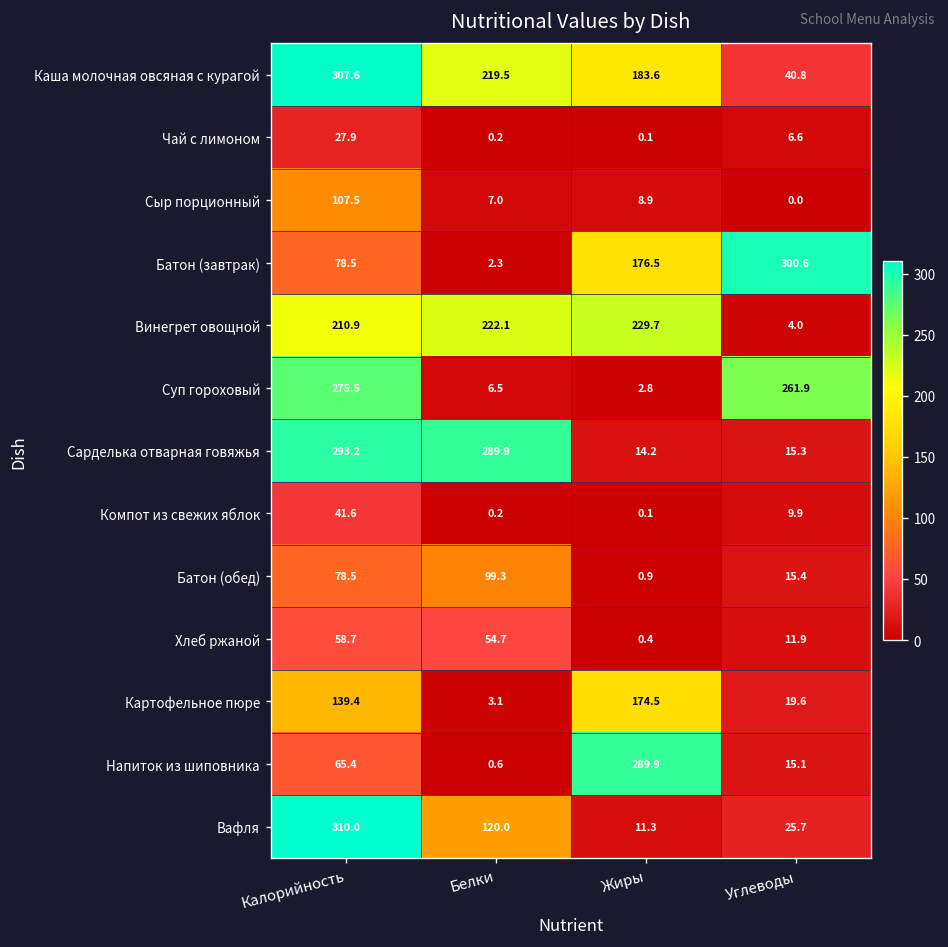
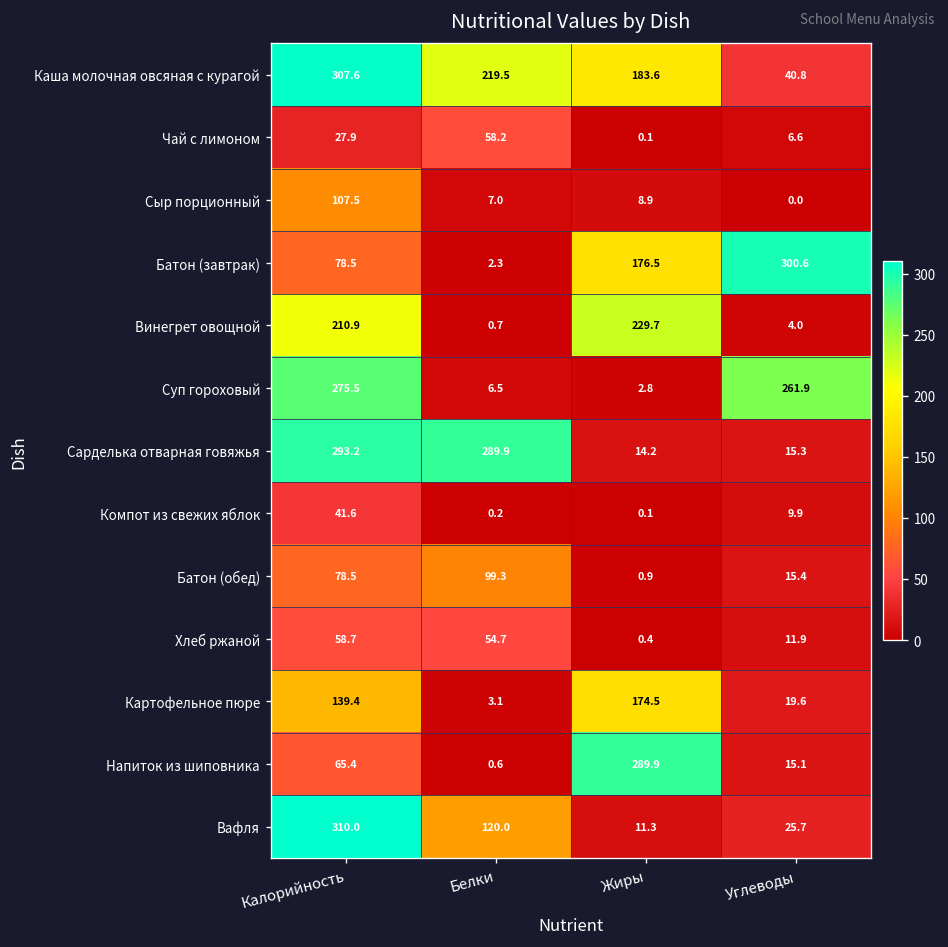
Чай с лимоном, Белки: 0.2 -> 58.2
Винегрет овощной, Белки: 222.1 -> 0.7
